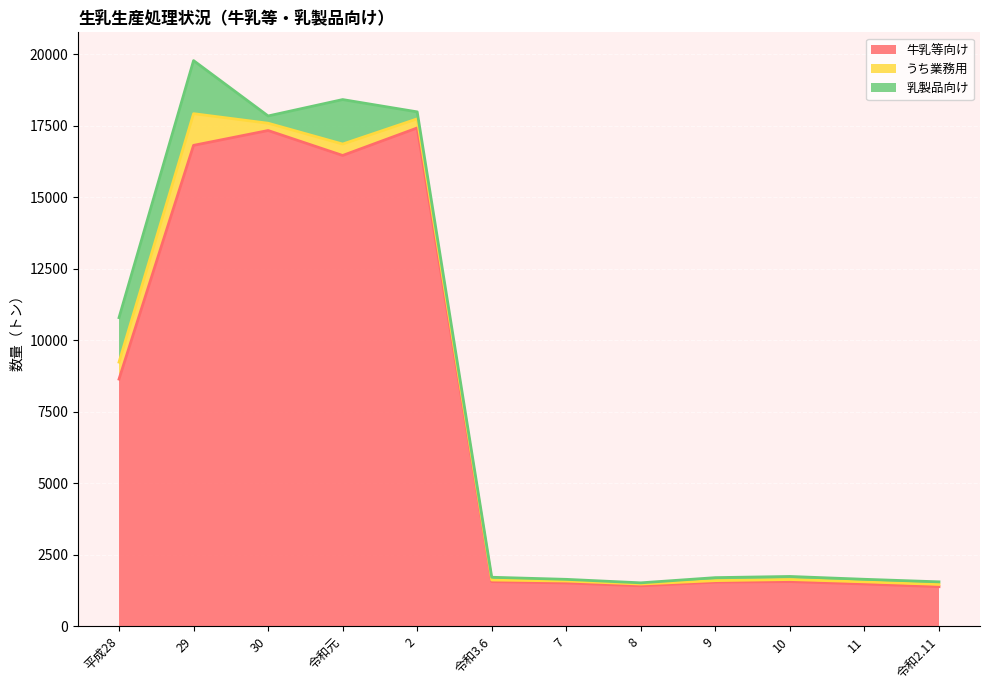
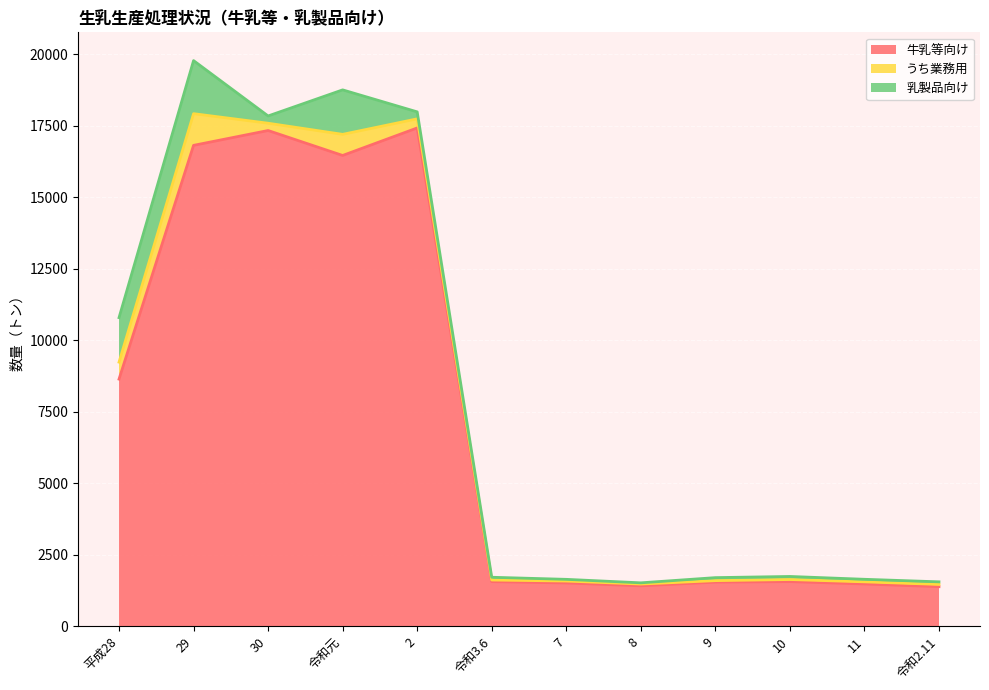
うち業務用, 令和元: 400 -> 700
